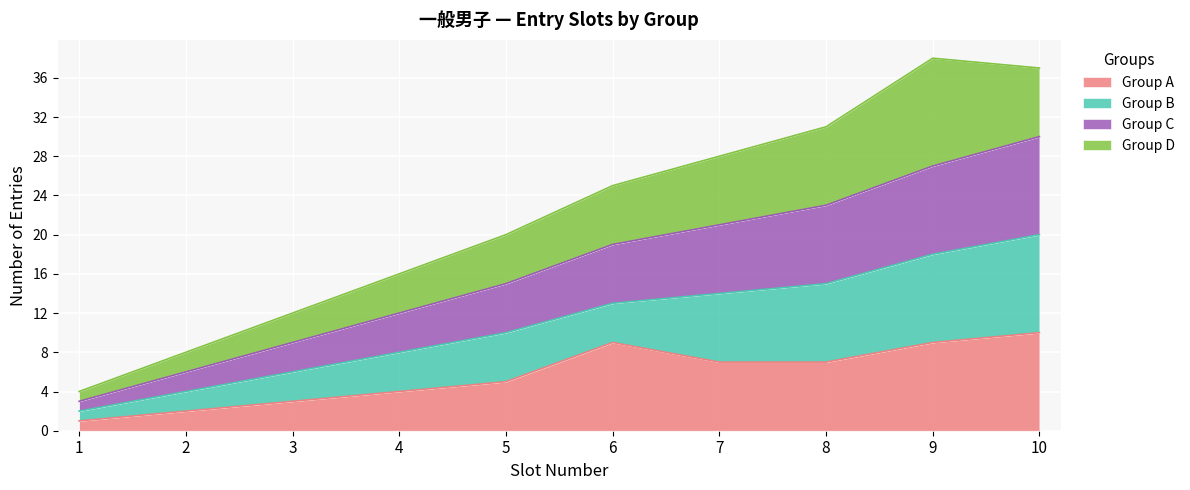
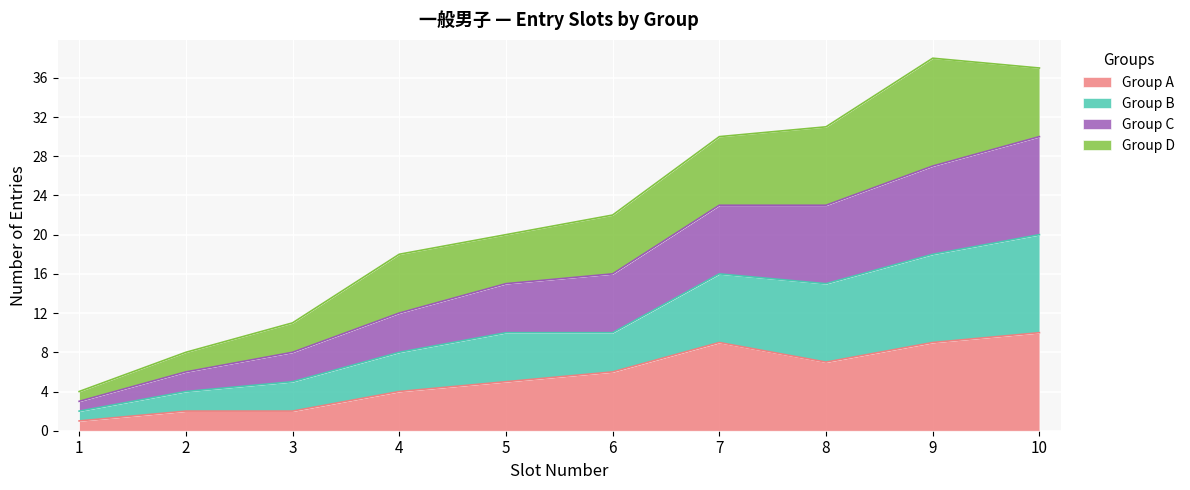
Group A, 3: 3 -> 2
Group D, 4: 4 -> 6
Group A, 6: 9 -> 6
Group A, 7: 7 -> 9
